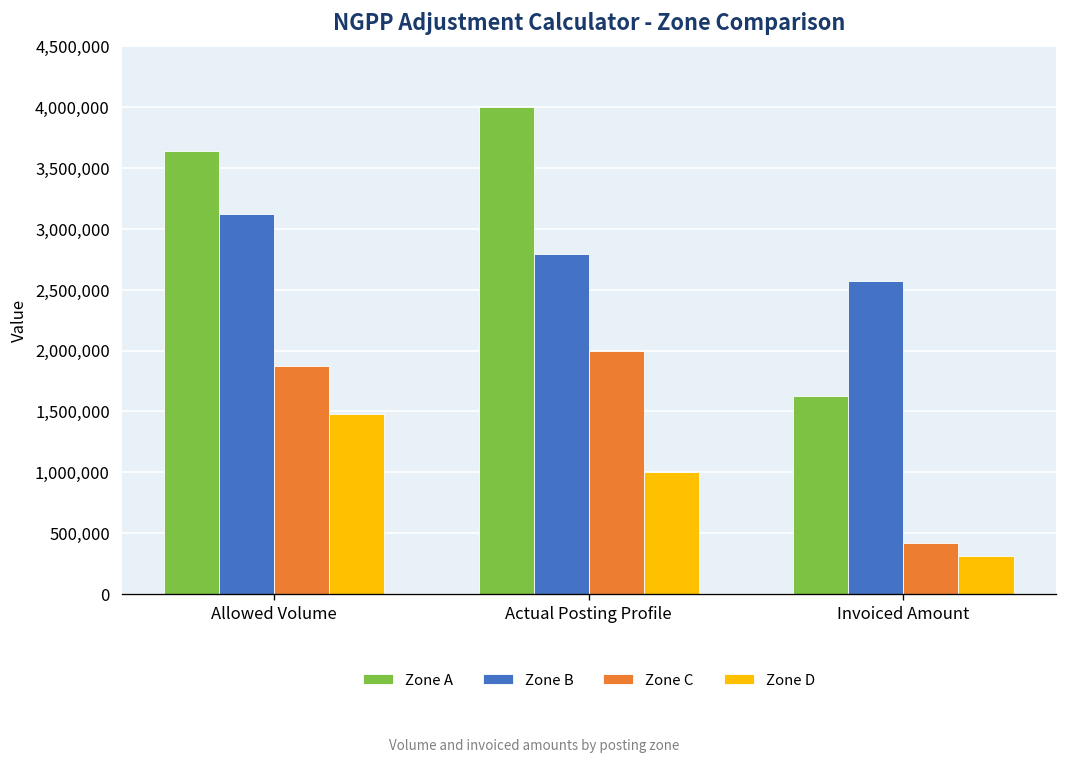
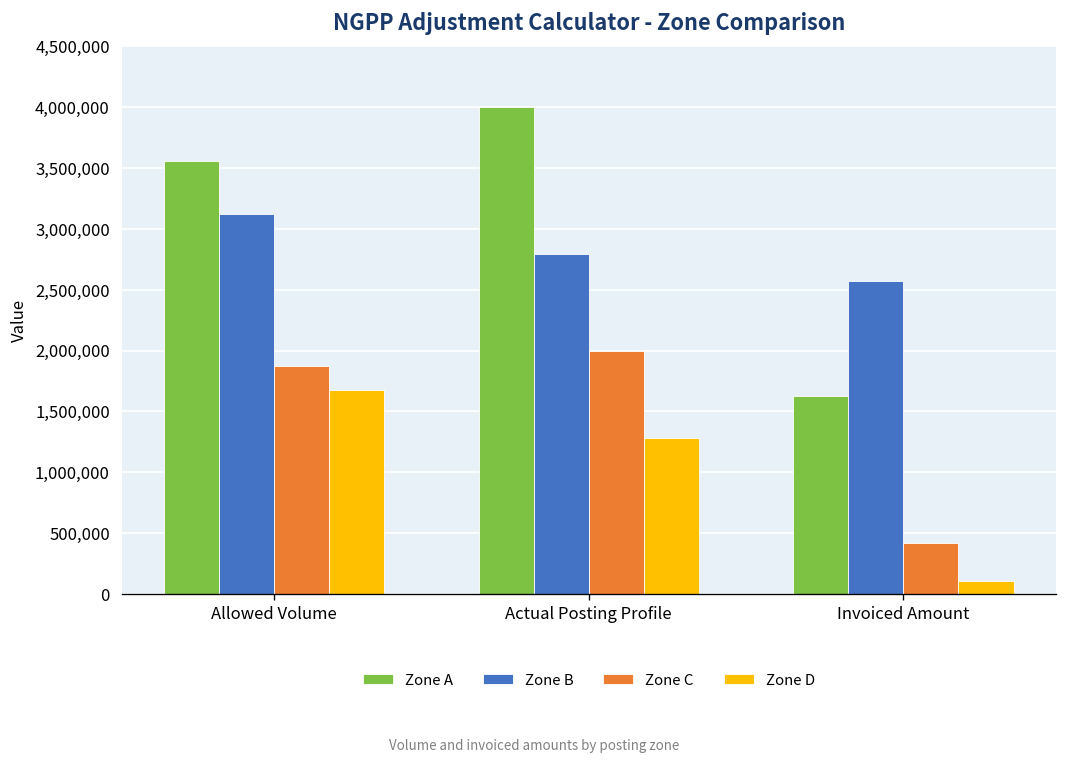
Zone A, Allowed Volume: 3,640,000 -> 3,550,000
Zone D, Allowed Volume: 1,480,000 -> 1,670,000
Zone D, Actual Posting Profile: 1,000,000 -> 1,280,000
Zone D, Invoiced Amount: 310,000 -> 110,000
